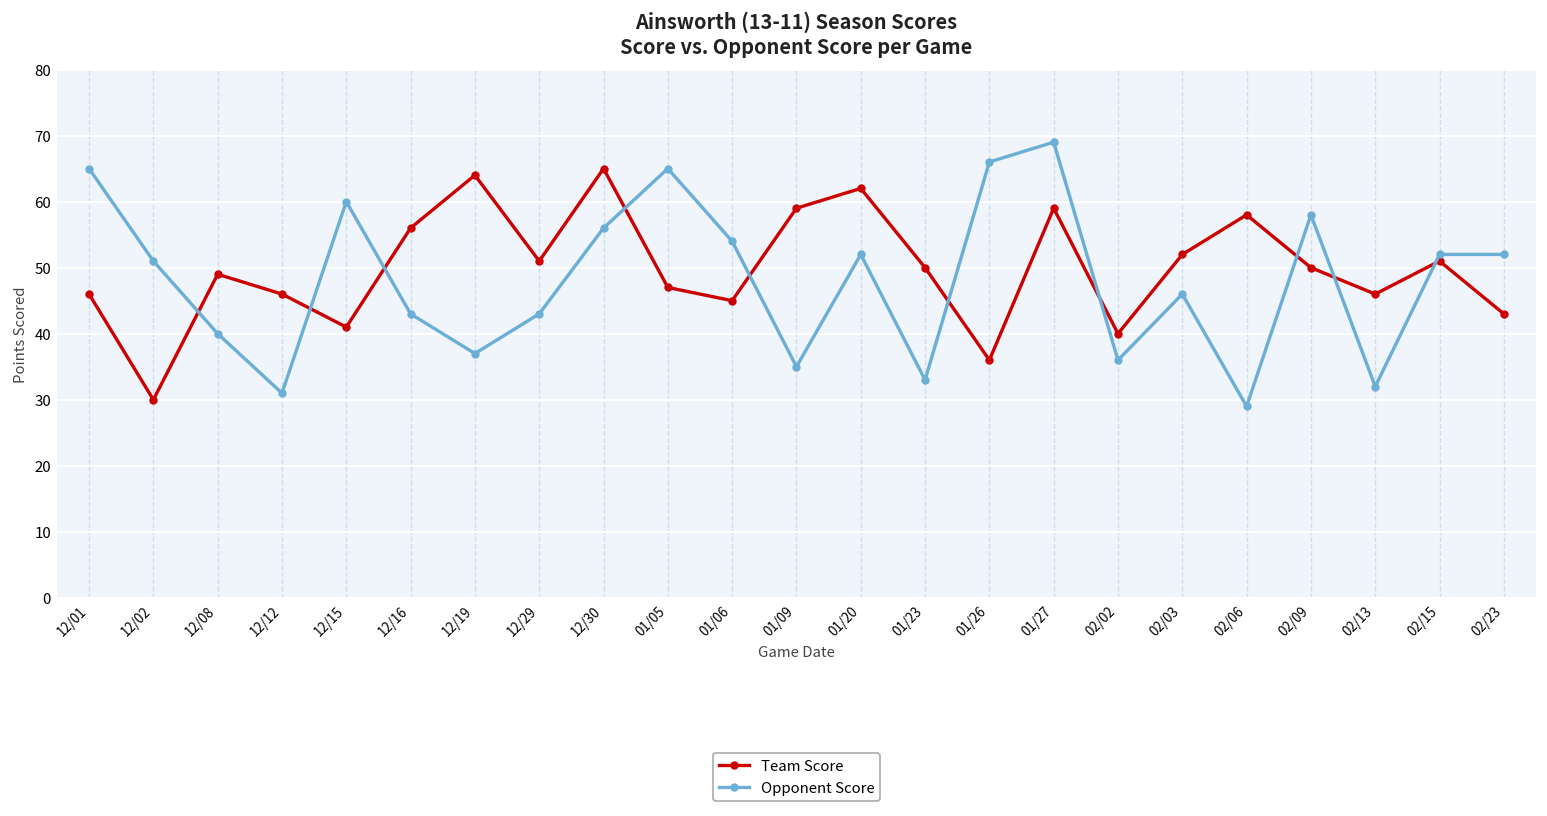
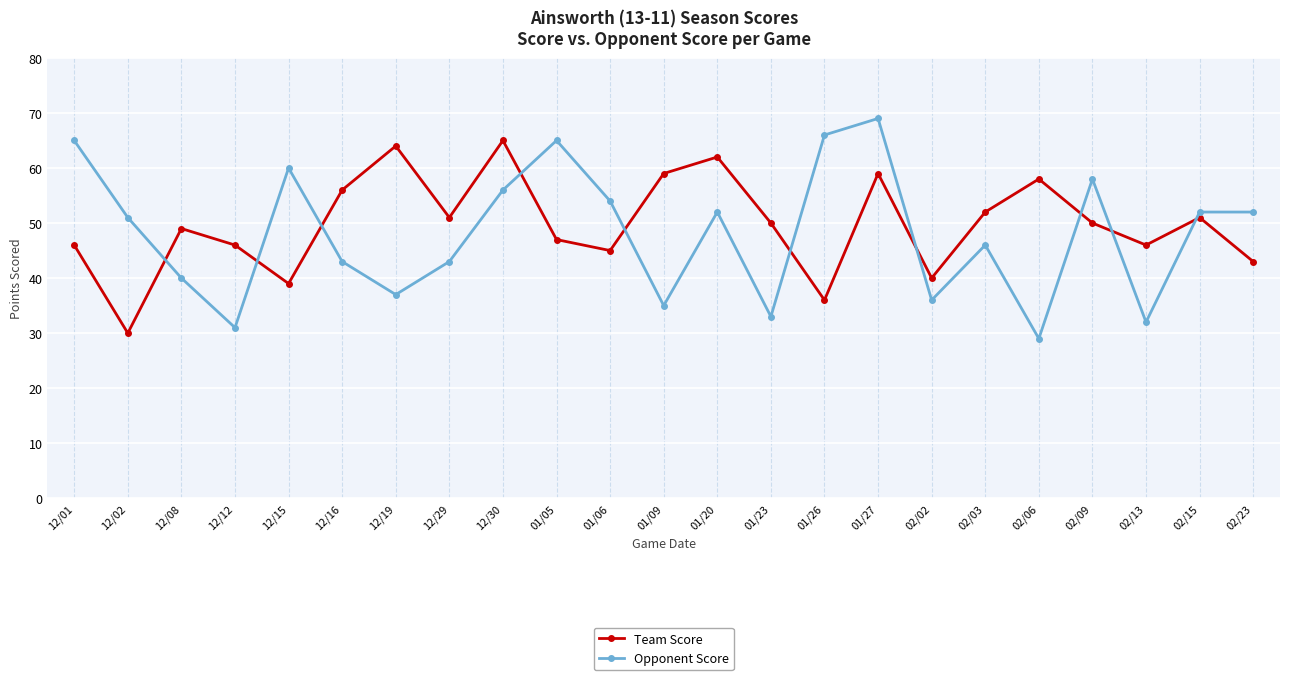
Team Score, 12/15: 41 -> 39
